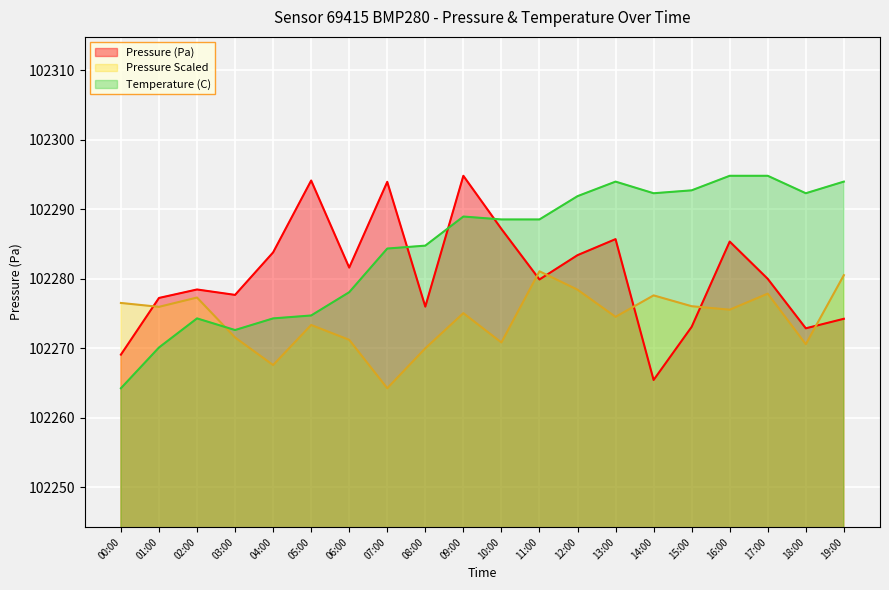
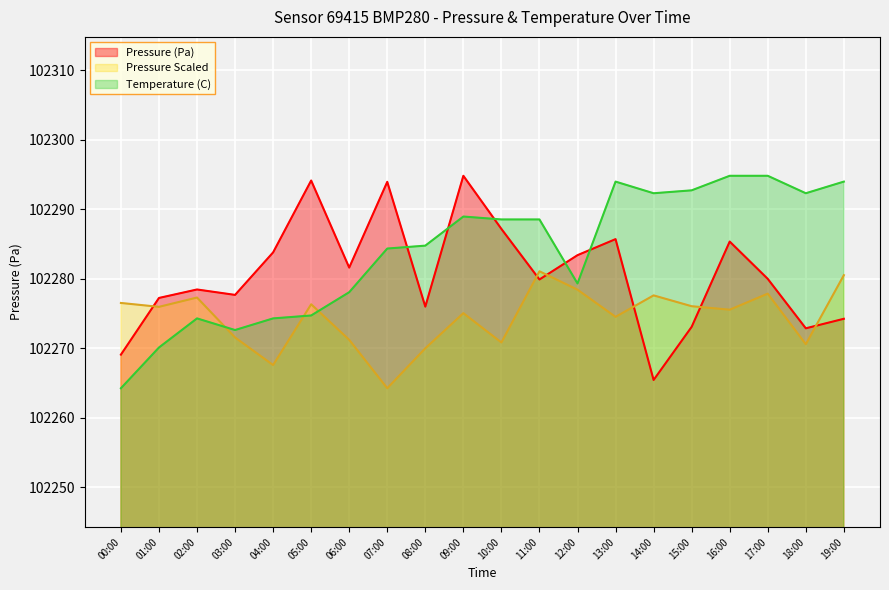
Pressure Scaled, 05:00: 102273 -> 102276
Temperature (C), 12:00: 102292 -> 102279
